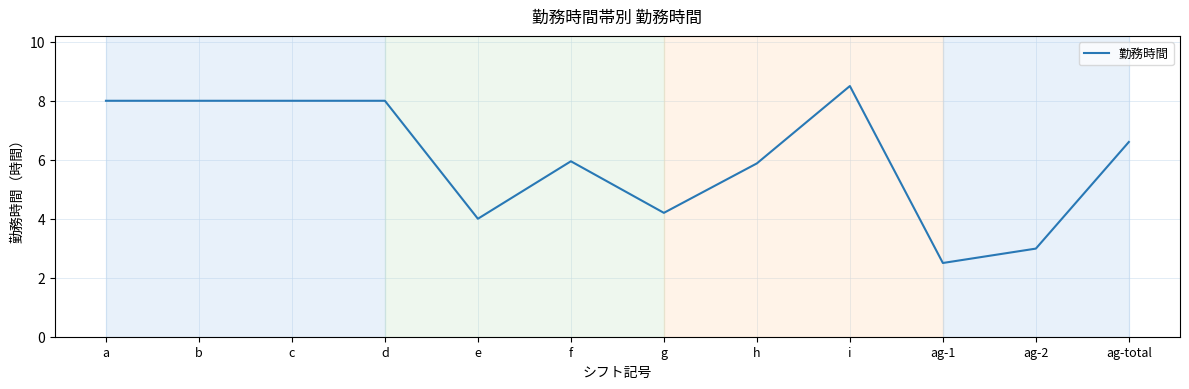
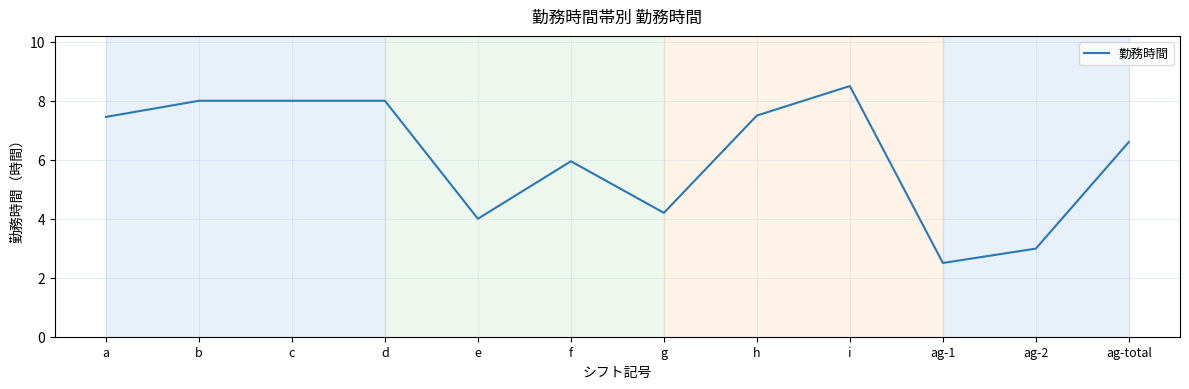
a: 8.0 -> 7.5
h: 5.9 -> 7.5
